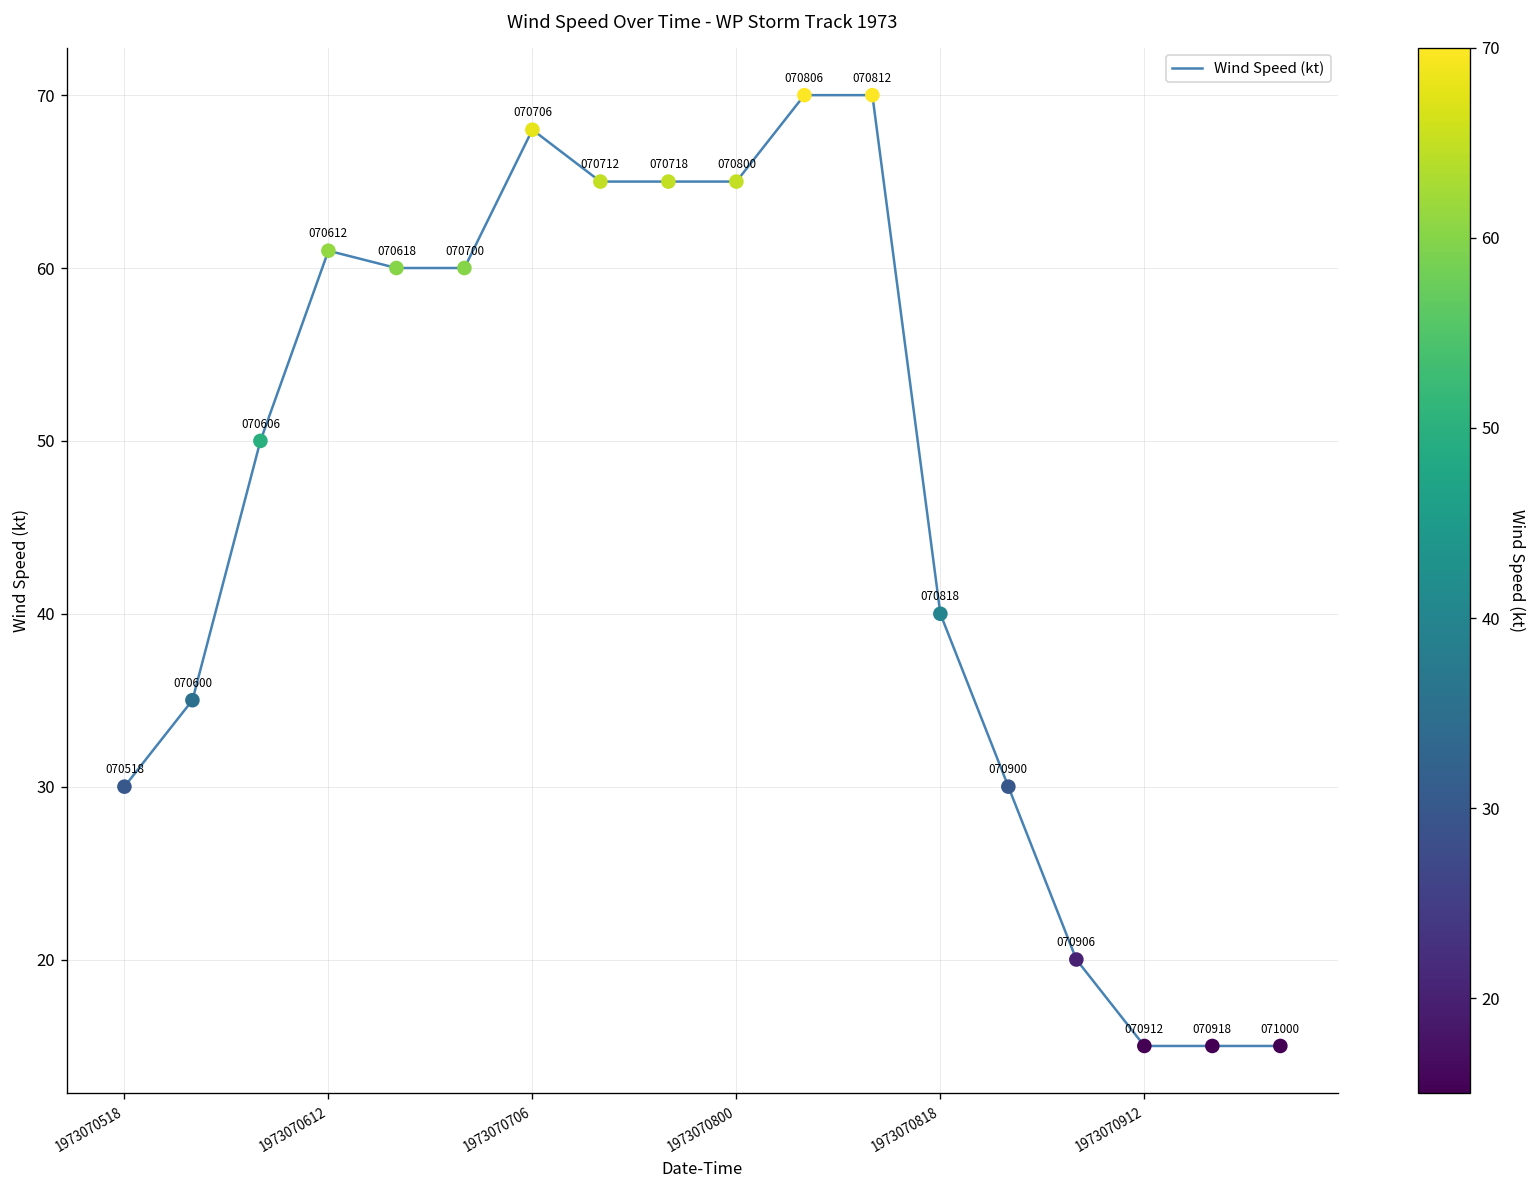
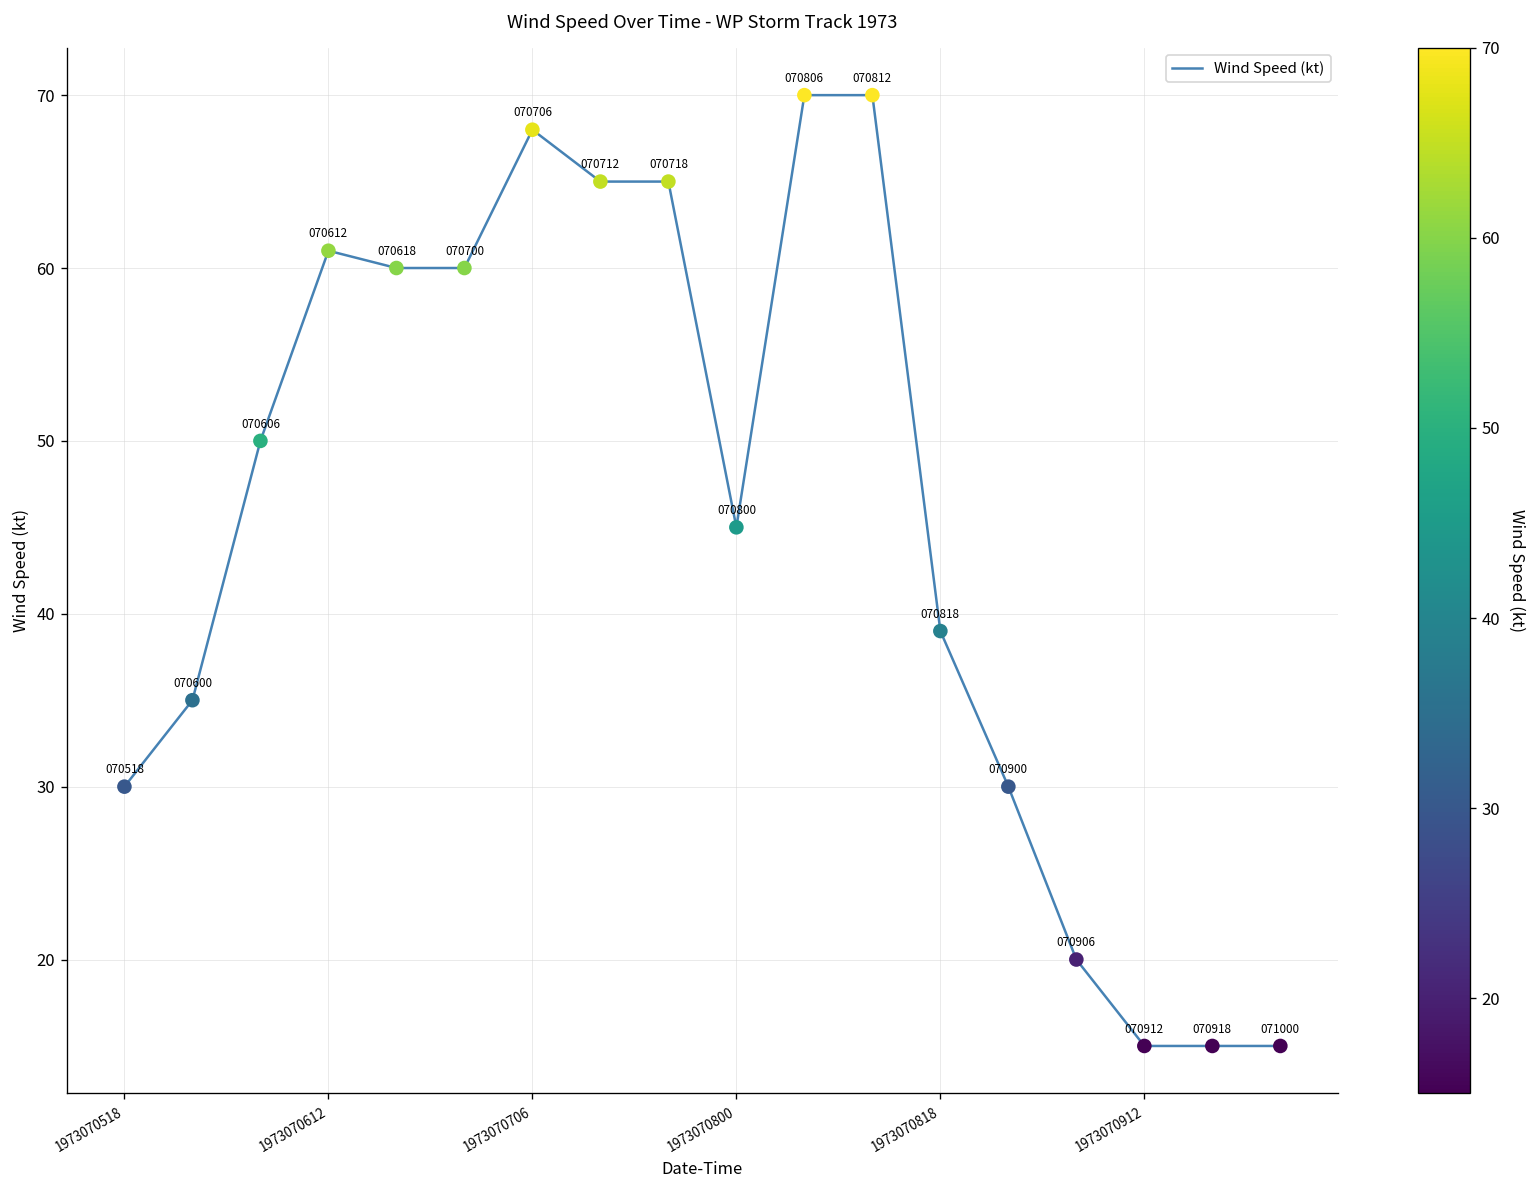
1973070800: 65 -> 45
1973070818: 40 -> 39
